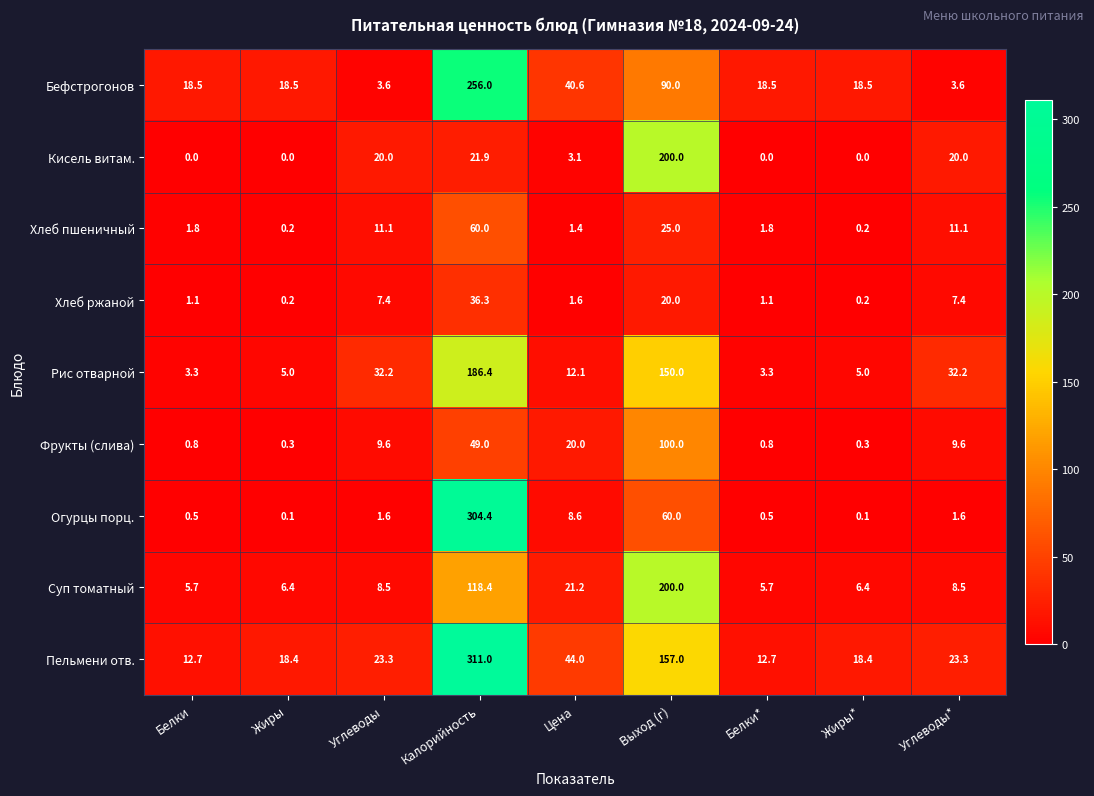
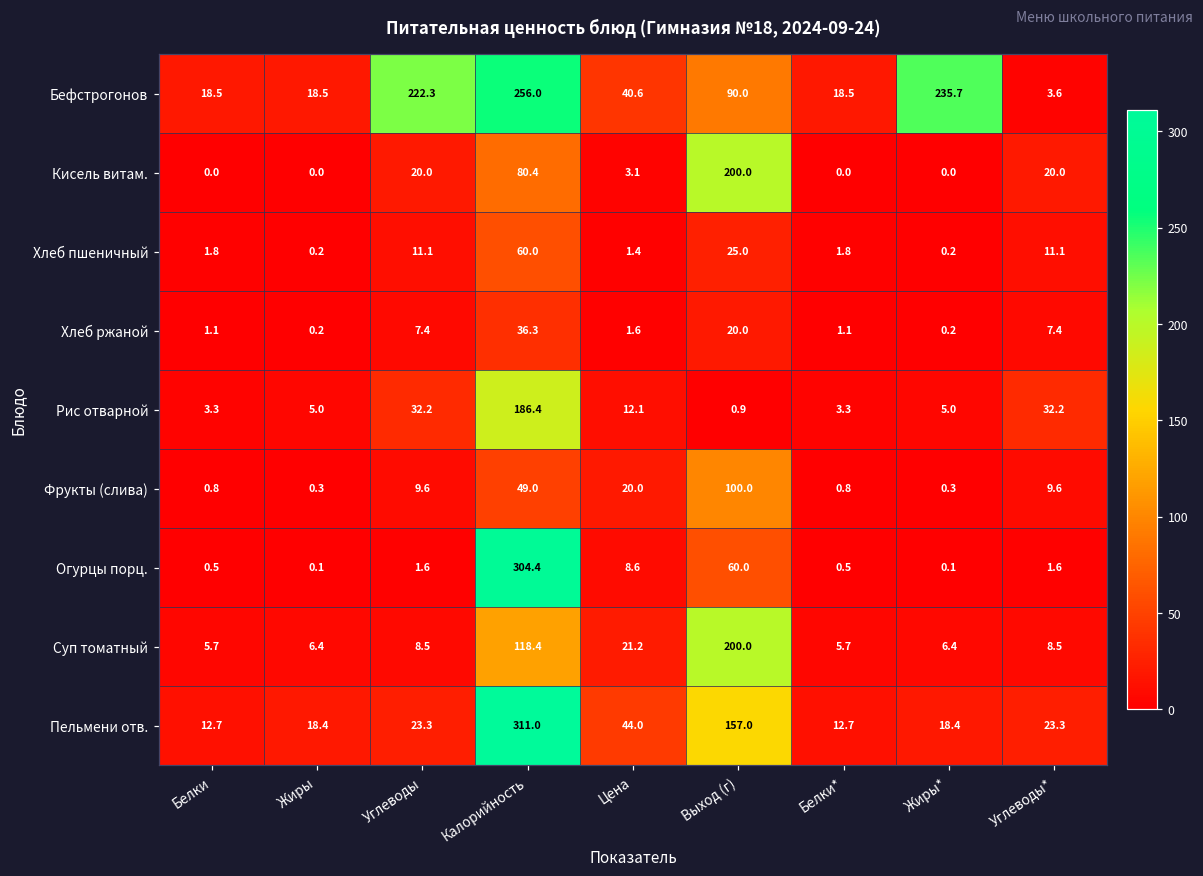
Бефстрогонов, Углеводы: 3.6 -> 222.3
Бефстрогонов, Жиры*: 18.5 -> 235.7
Кисель витам., Калорийность: 21.9 -> 80.4
Рис отварной, Выход (г): 150.0 -> 0.9
